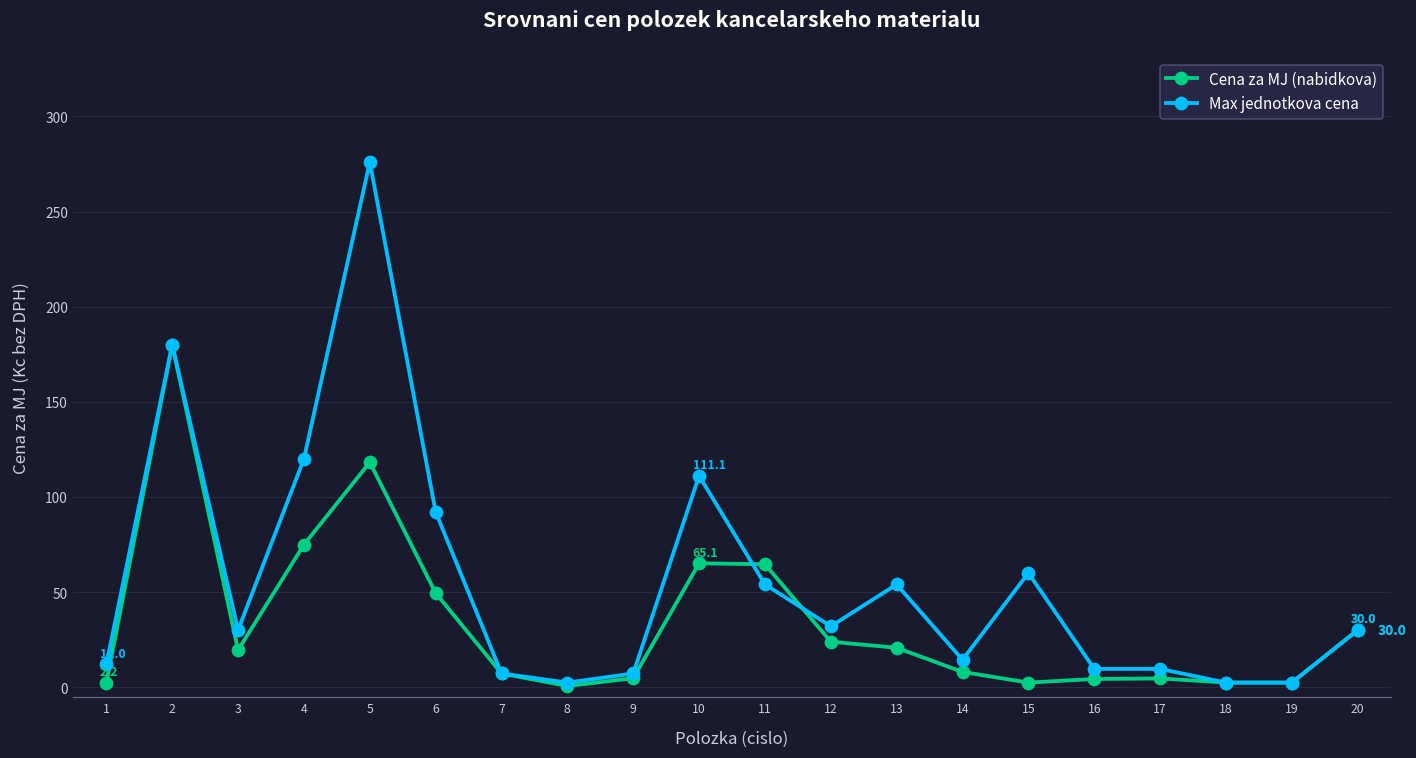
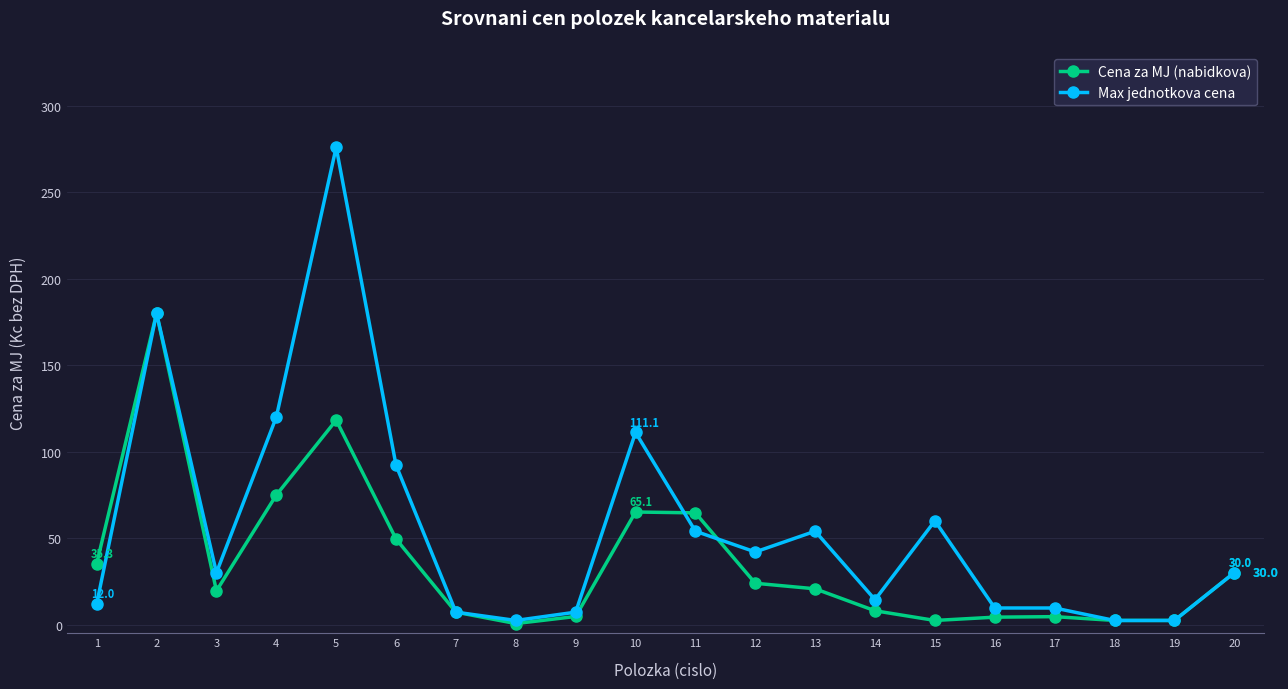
Cena za MJ (nabidkova), 1: 2.2 -> 35.3
Max jednotkova cena, 12: 32 -> 42
